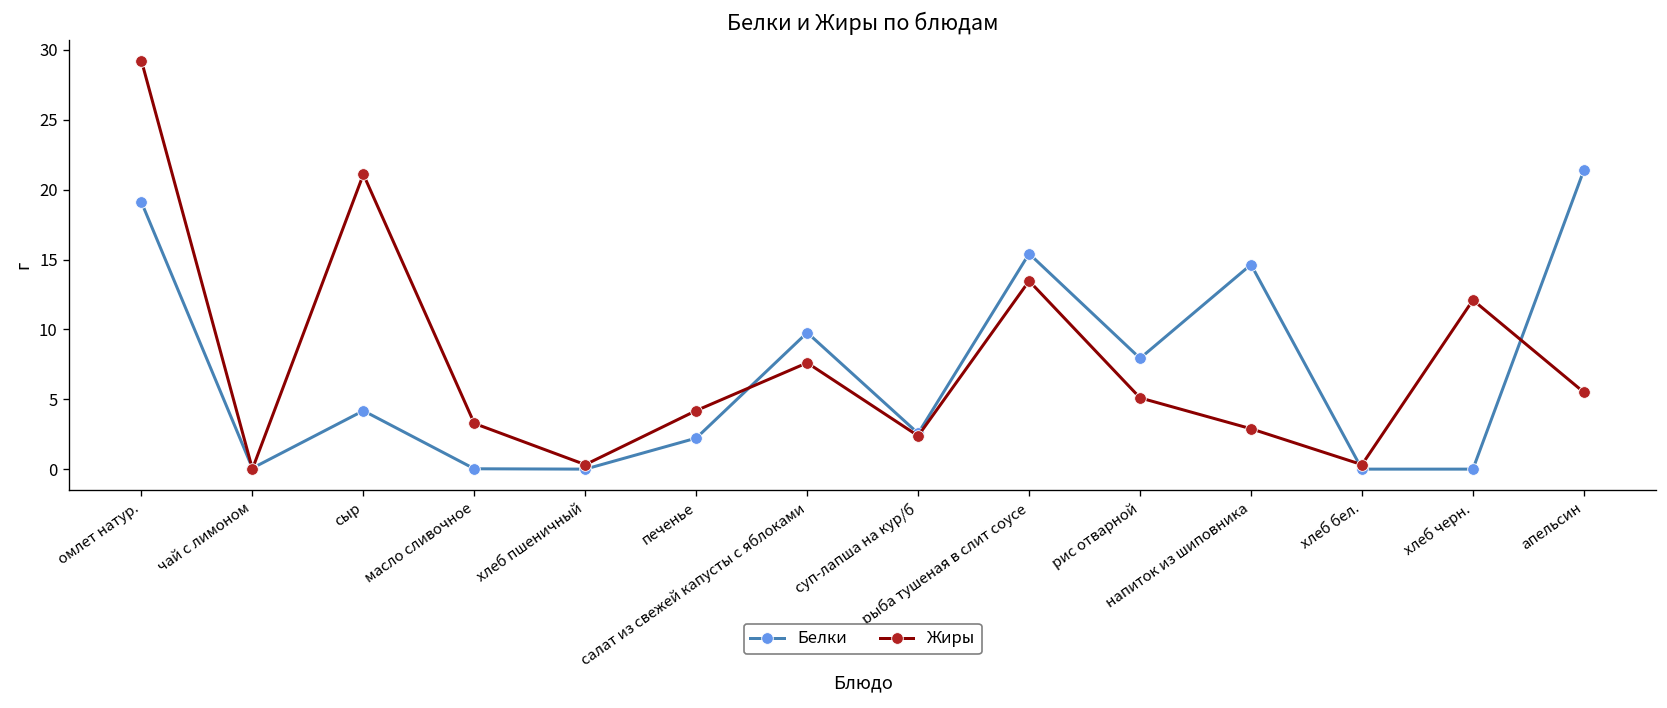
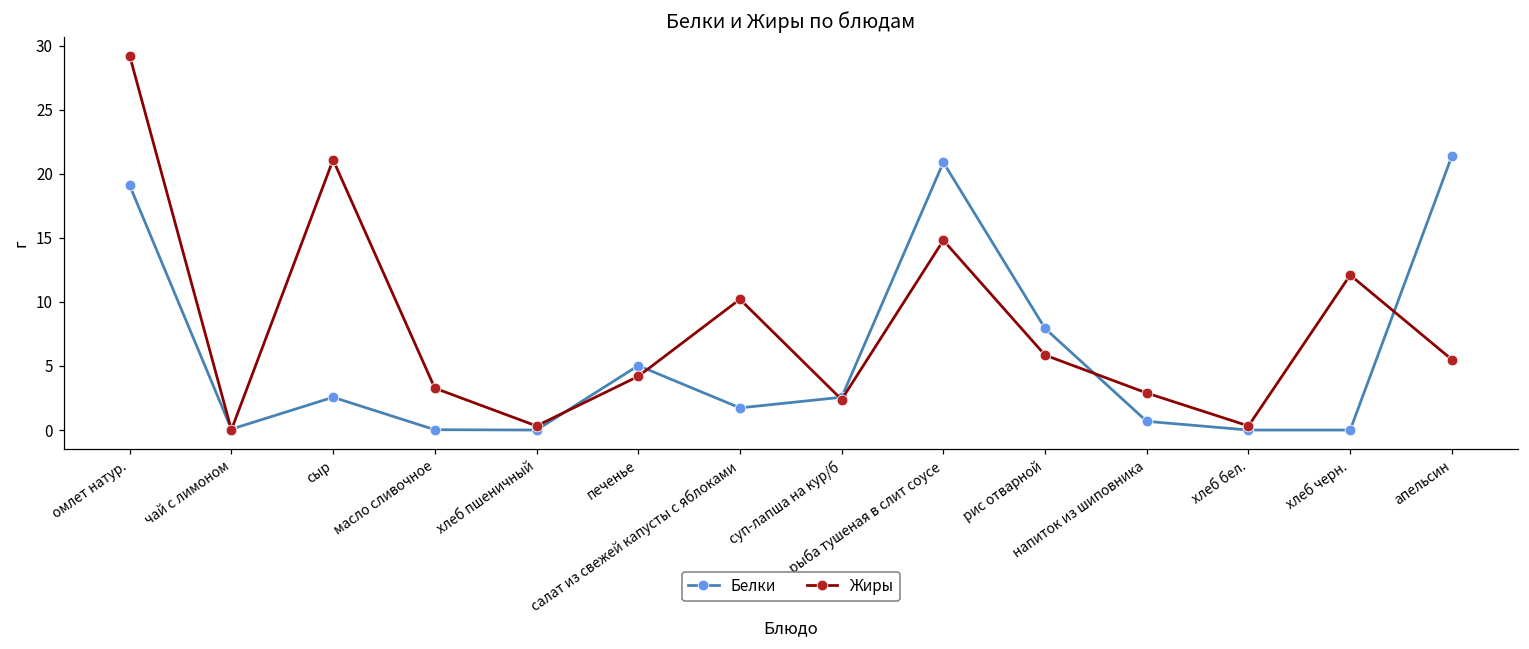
Белки, сыр: 4.2 -> 2.6
Белки, печенье: 2.2 -> 5.0
Белки, салат из свежей капусты с яблоками: 9.8 -> 1.7
Жиры, салат из свежей капусты с яблоками: 7.6 -> 10.2
Белки, рыба тушеная в слит соусе: 15.4 -> 20.9
Жиры, рыба тушеная в слит соусе: 13.5 -> 14.8
Жиры, рис отварной: 5.1 -> 5.9
Белки, напиток из шиповника: 14.6 -> 0.7
